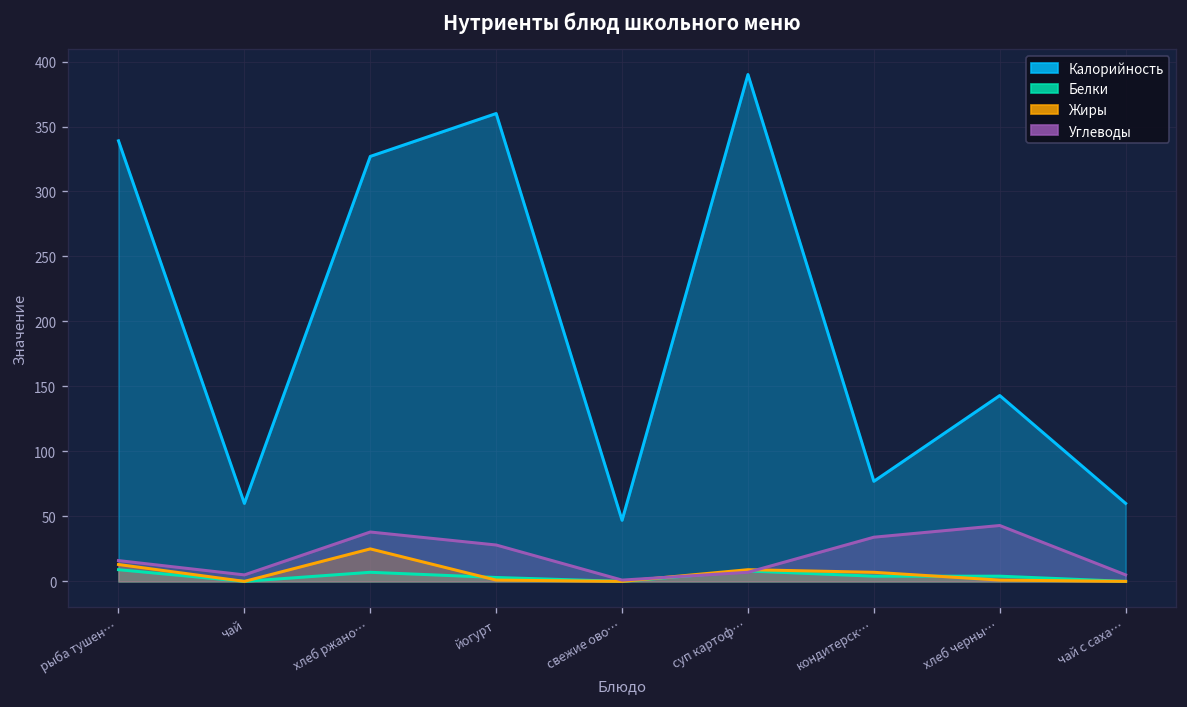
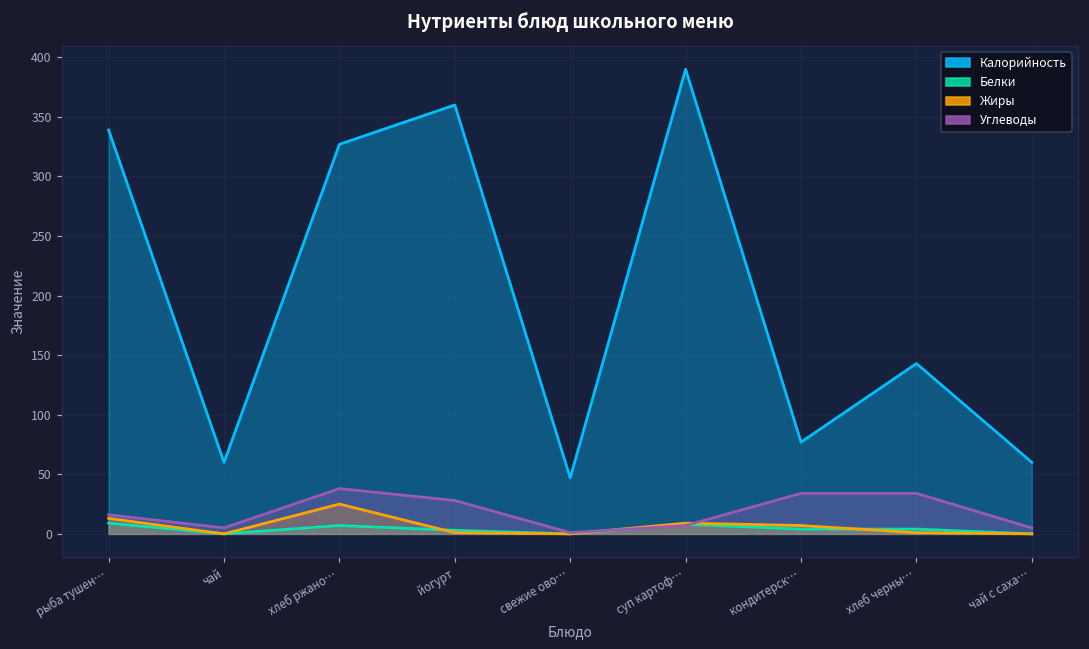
Углеводы, хлеб черны…: 43 -> 34
